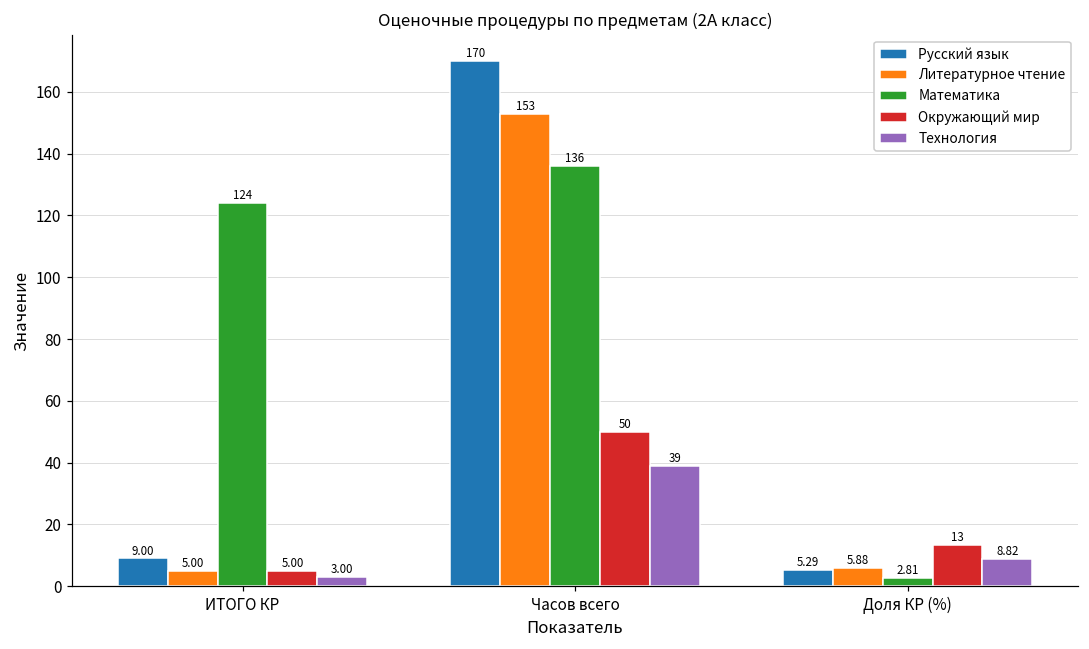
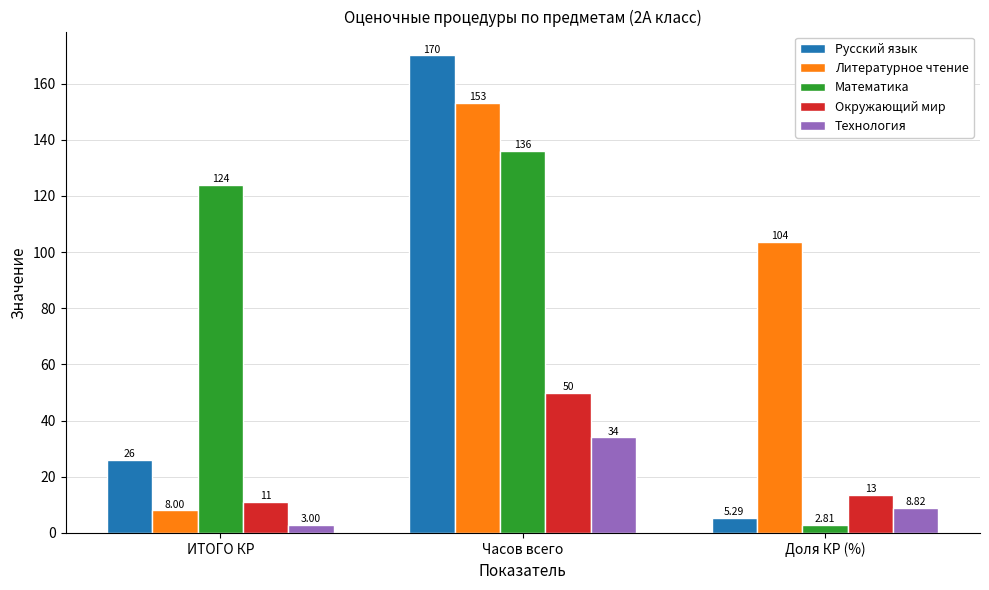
Русский язык, ИТОГО КР: 9.00 -> 26
Литературное чтение, ИТОГО КР: 5.00 -> 8.00
Окружающий мир, ИТОГО КР: 5.00 -> 11
Технология, Часов всего: 39 -> 34
Литературное чтение, Доля КР (%): 5.88 -> 104
